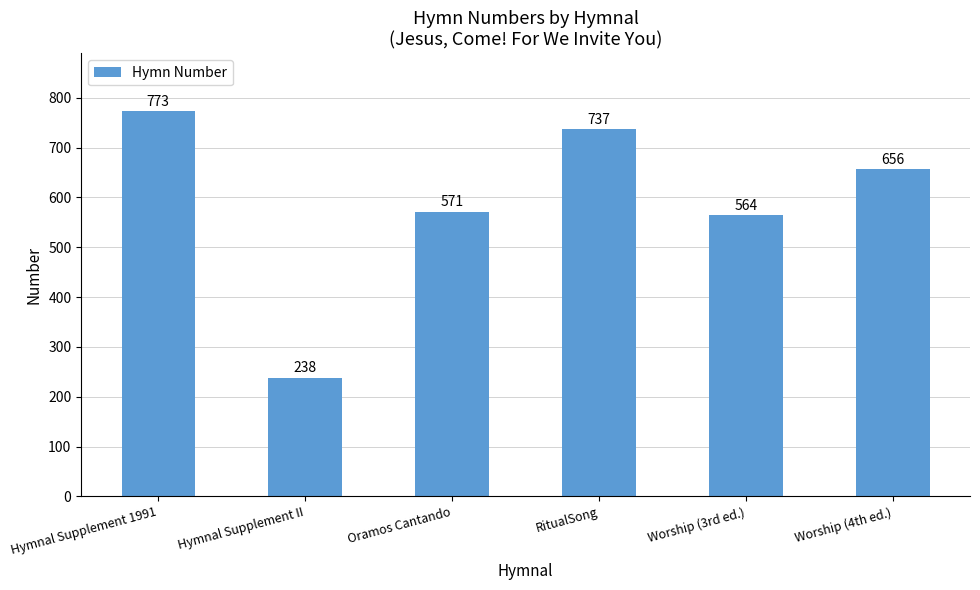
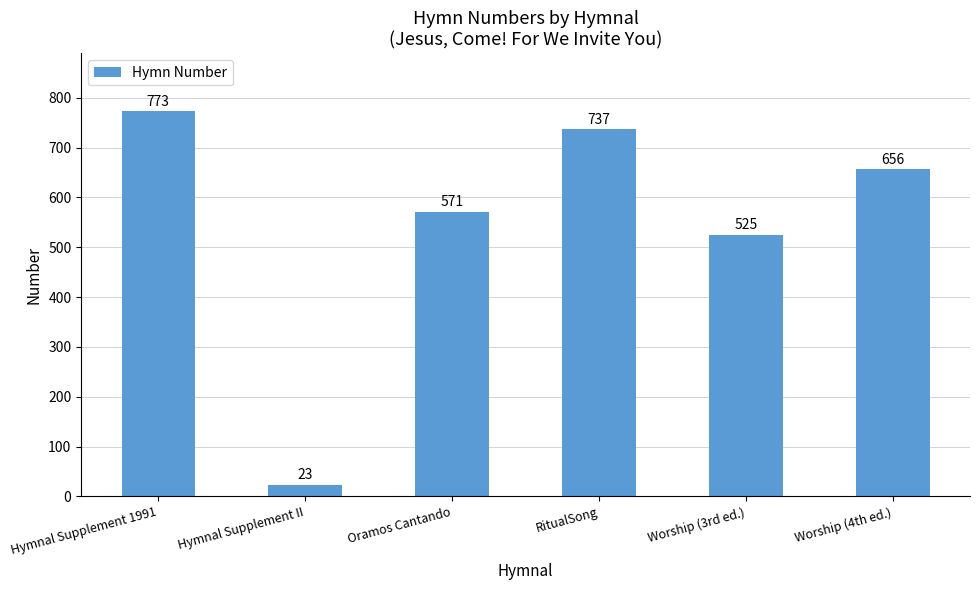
Hymnal Supplement II: 238 -> 23
Worship (3rd ed.): 564 -> 525
